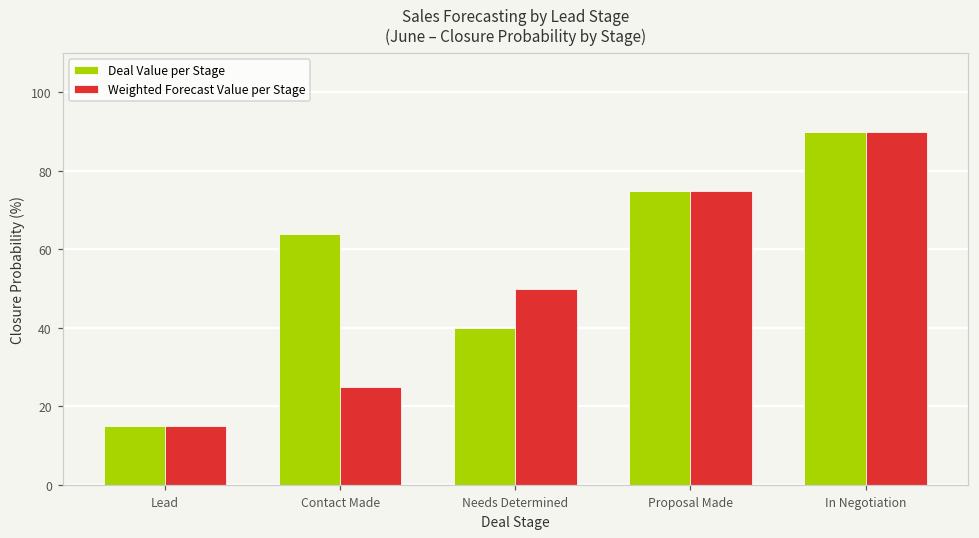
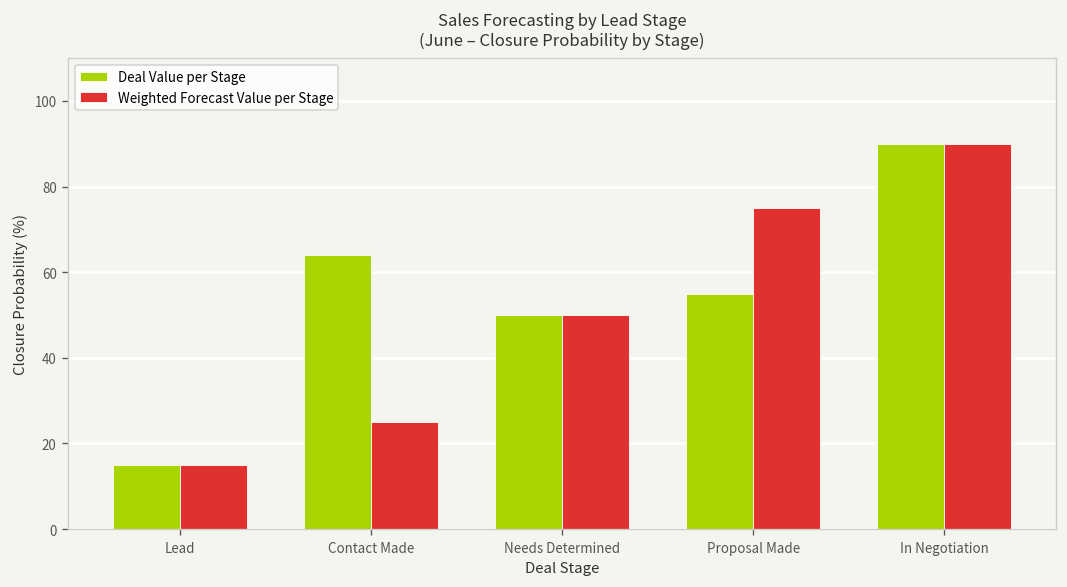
Deal Value per Stage, Needs Determined: 40 -> 50
Deal Value per Stage, Proposal Made: 75 -> 55
